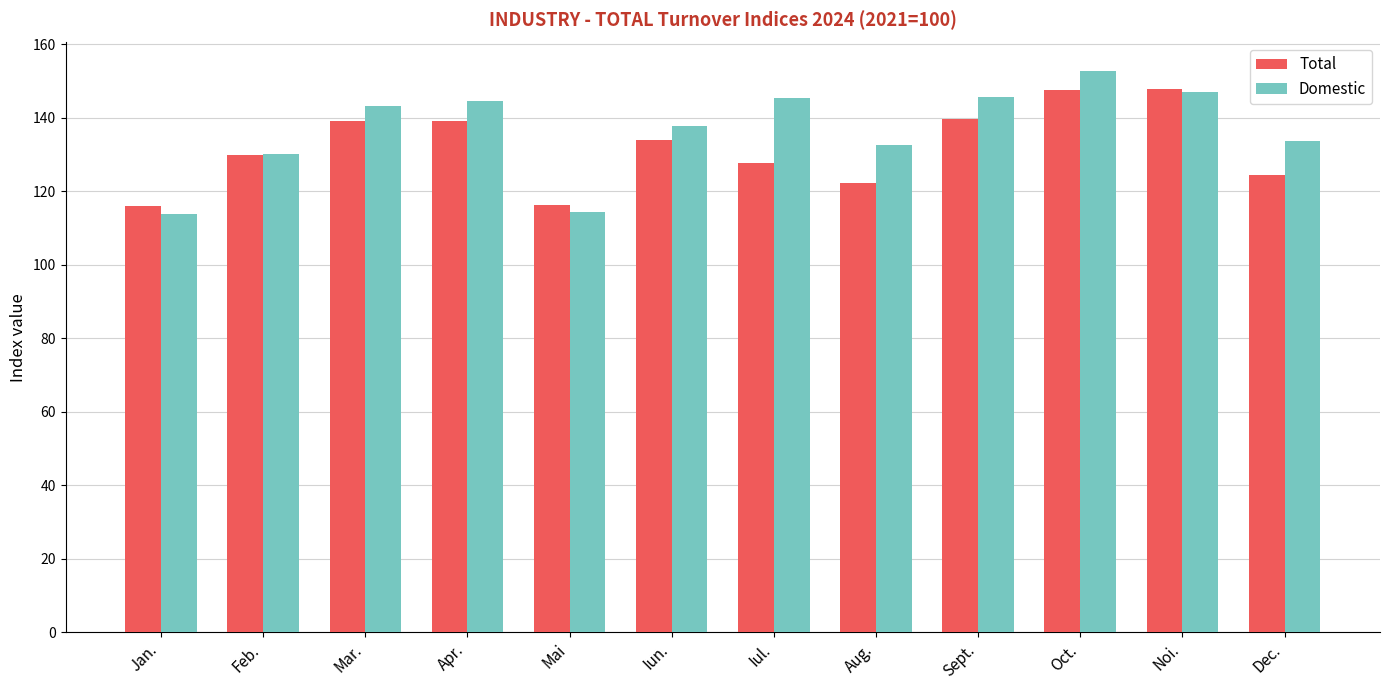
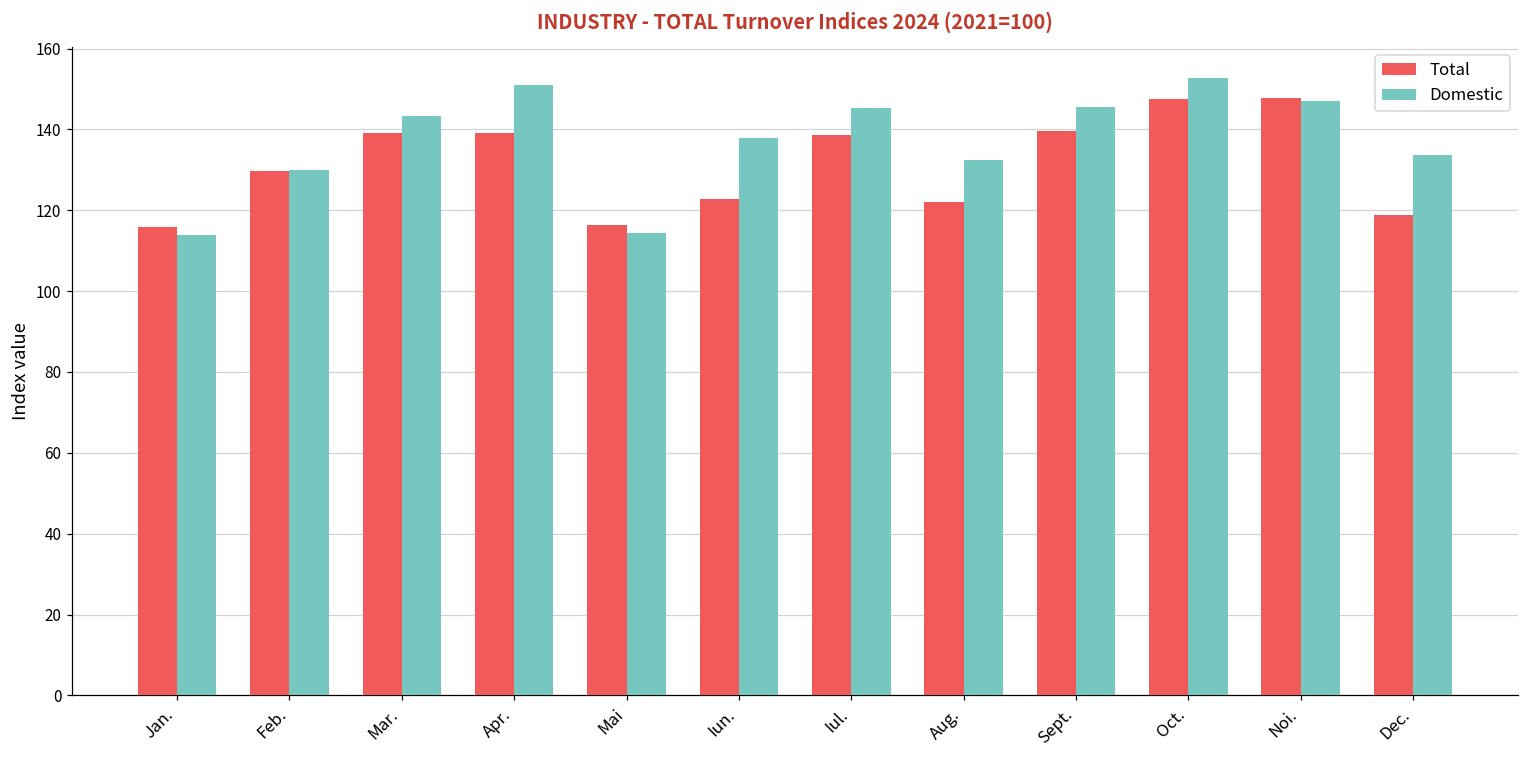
Domestic, Apr.: 145 -> 151
Total, Iun.: 134 -> 123
Total, Iul.: 128 -> 139
Total, Dec.: 124 -> 119
